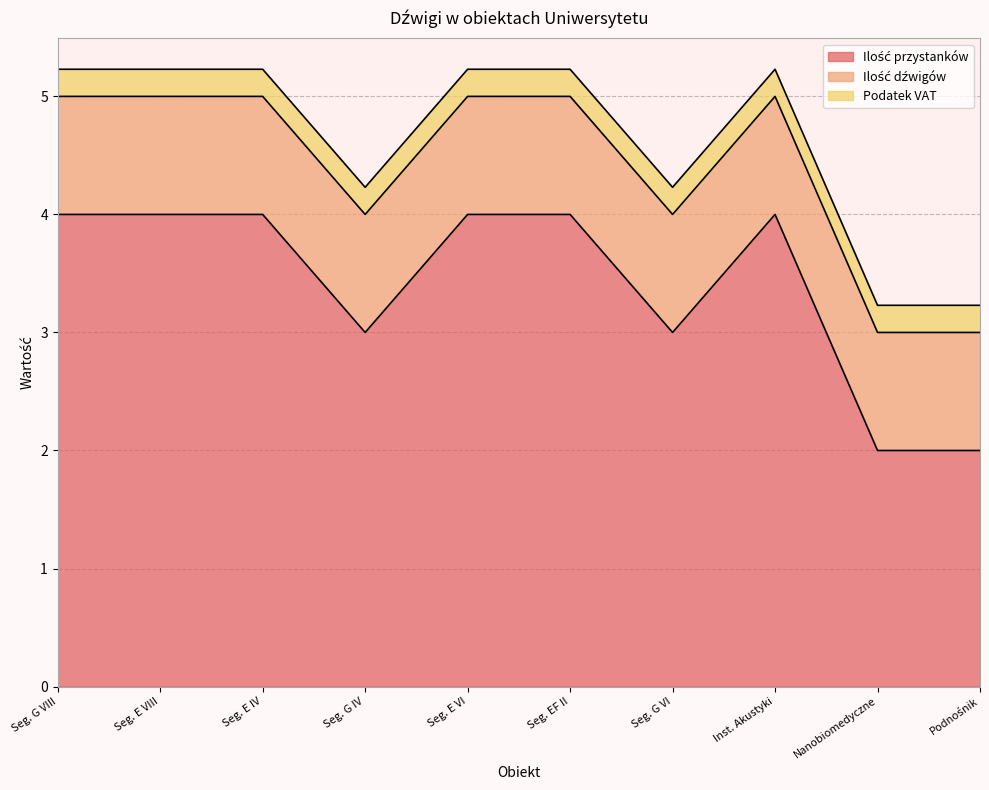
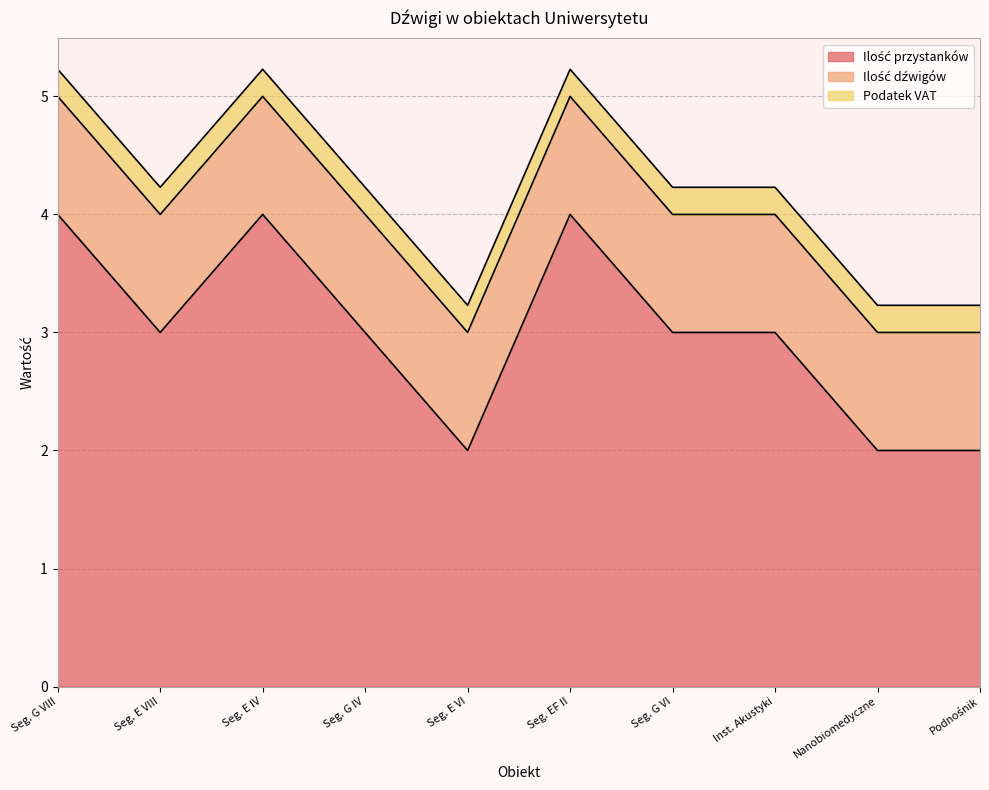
Ilość przystanków, Seg. E VIII: 4 -> 3
Ilość przystanków, Seg. E VI: 4 -> 2
Ilość przystanków, Inst. Akustyki: 4 -> 3
